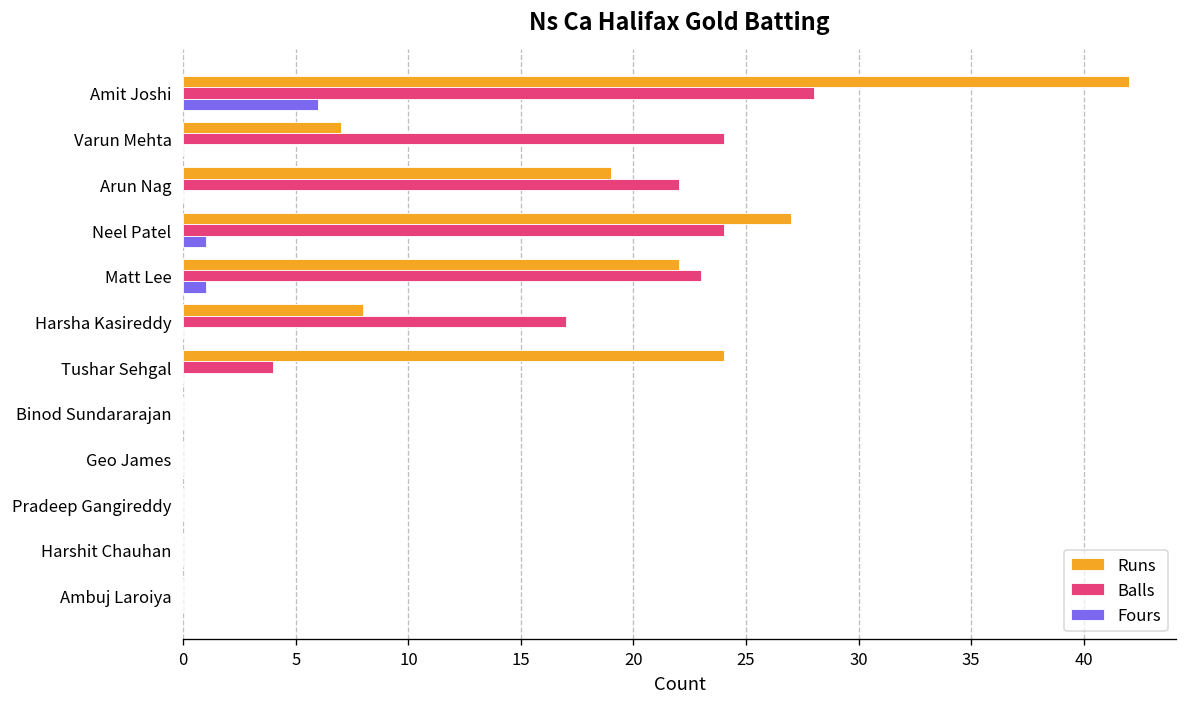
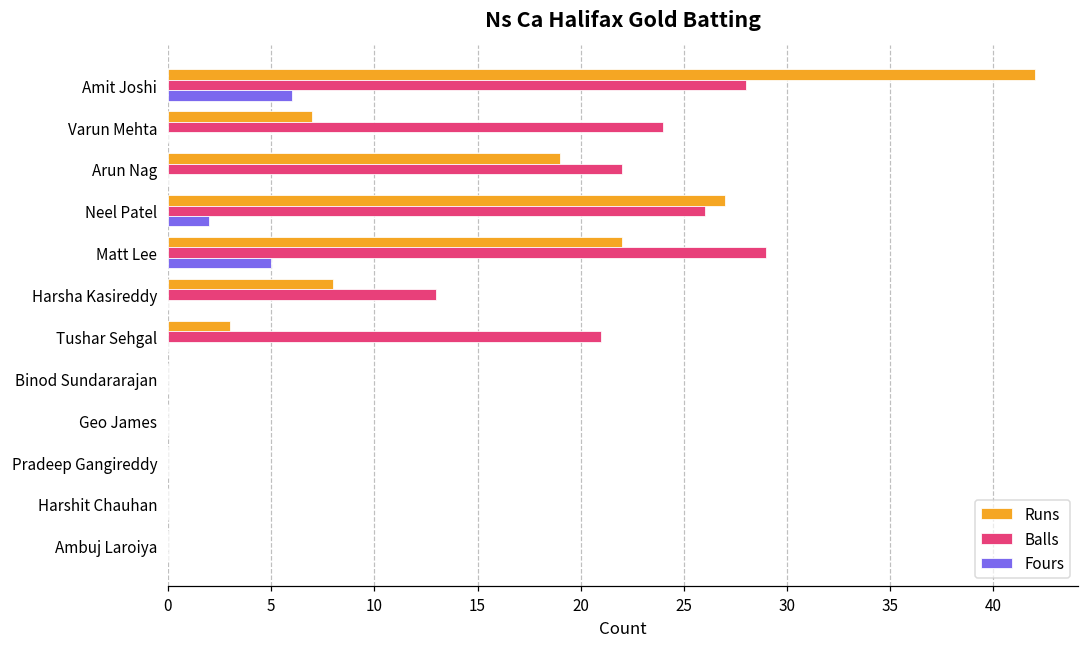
Balls, Neel Patel: 24 -> 26
Fours, Neel Patel: 1 -> 2
Balls, Matt Lee: 23 -> 29
Fours, Matt Lee: 1 -> 5
Balls, Harsha Kasireddy: 17 -> 13
Runs, Tushar Sehgal: 24 -> 3
Balls, Tushar Sehgal: 4 -> 21
